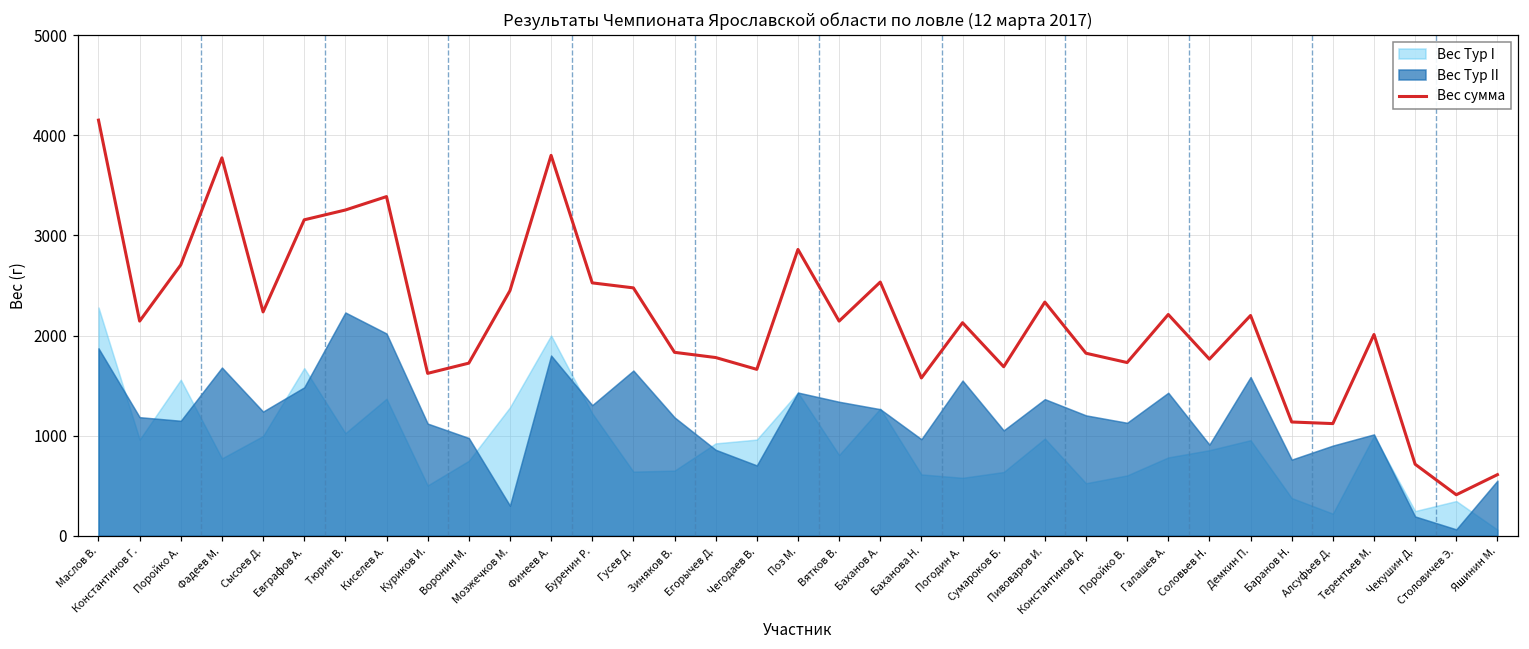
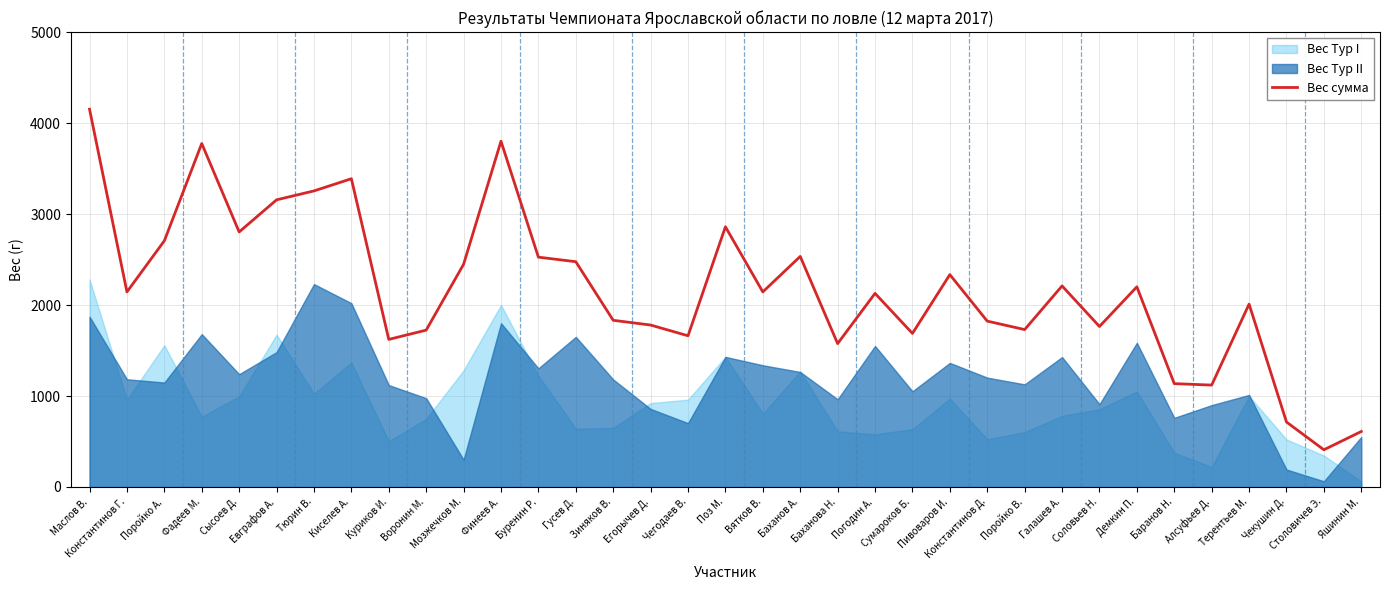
Вес сумма, Сысоев Д.: 2200 -> 2800
Вес Тур I, Демкин П.: 1000 -> 1100
Вес Тур I, Чекушин Д.: 200 -> 500
